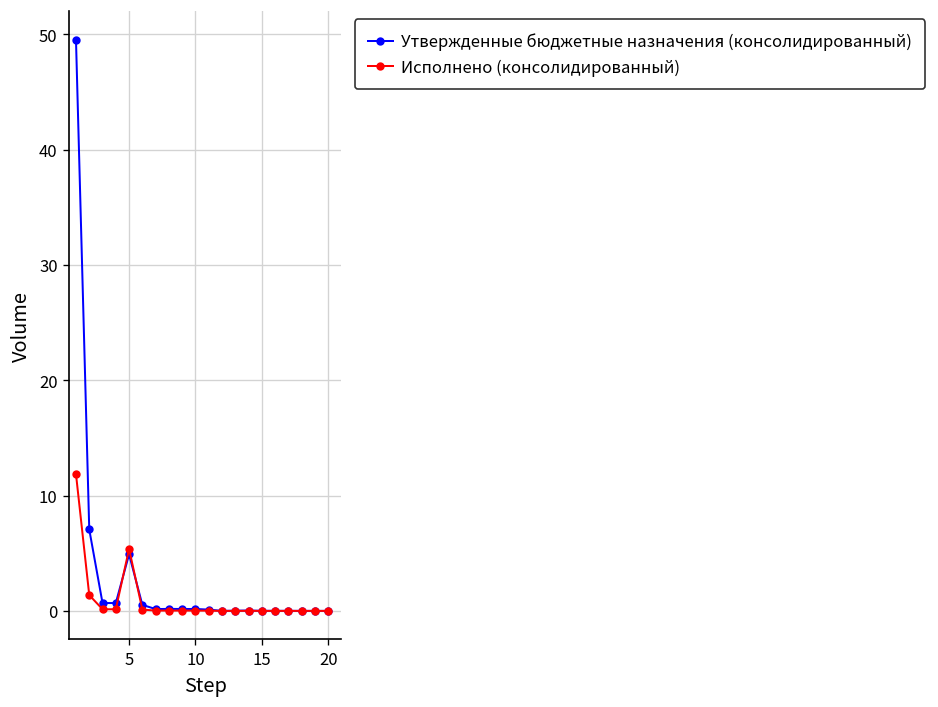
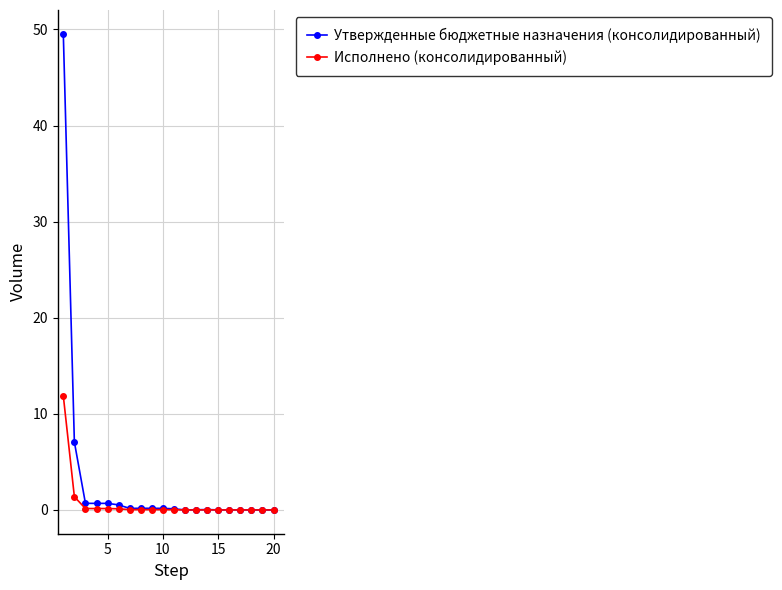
Утвержденные бюджетные назначения (консолидированный), 5: 5 -> 1
Исполнено (консолидированный), 5: 5 -> 0
